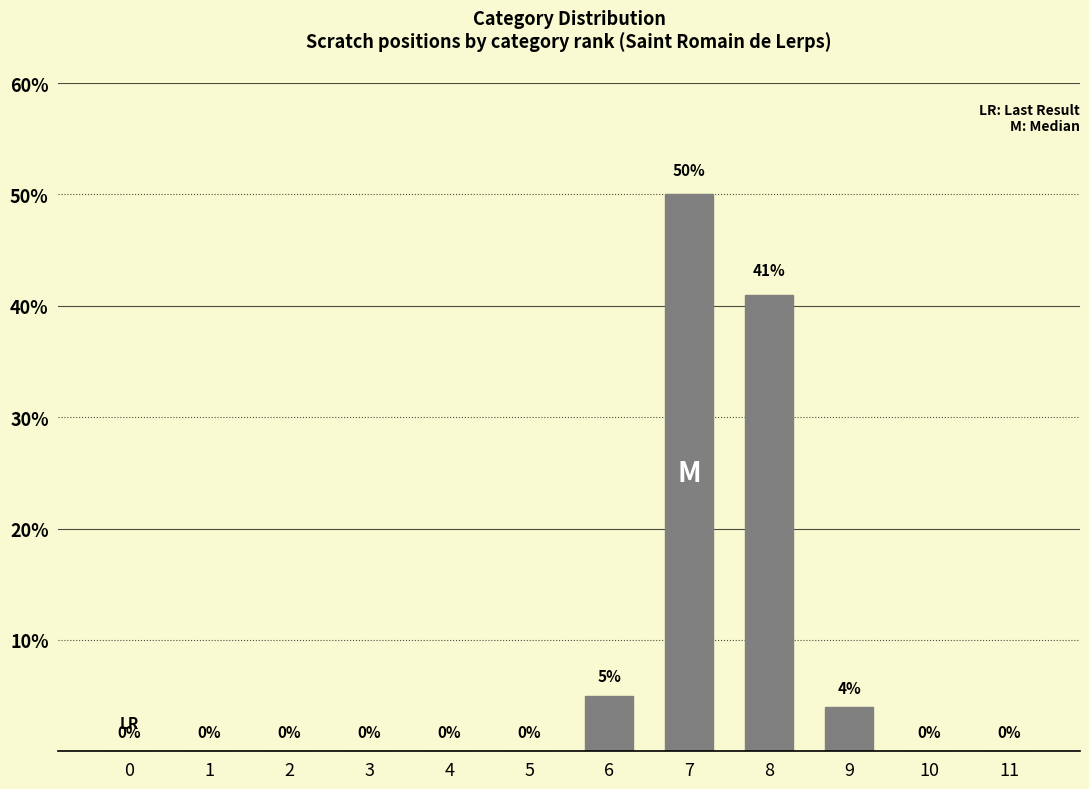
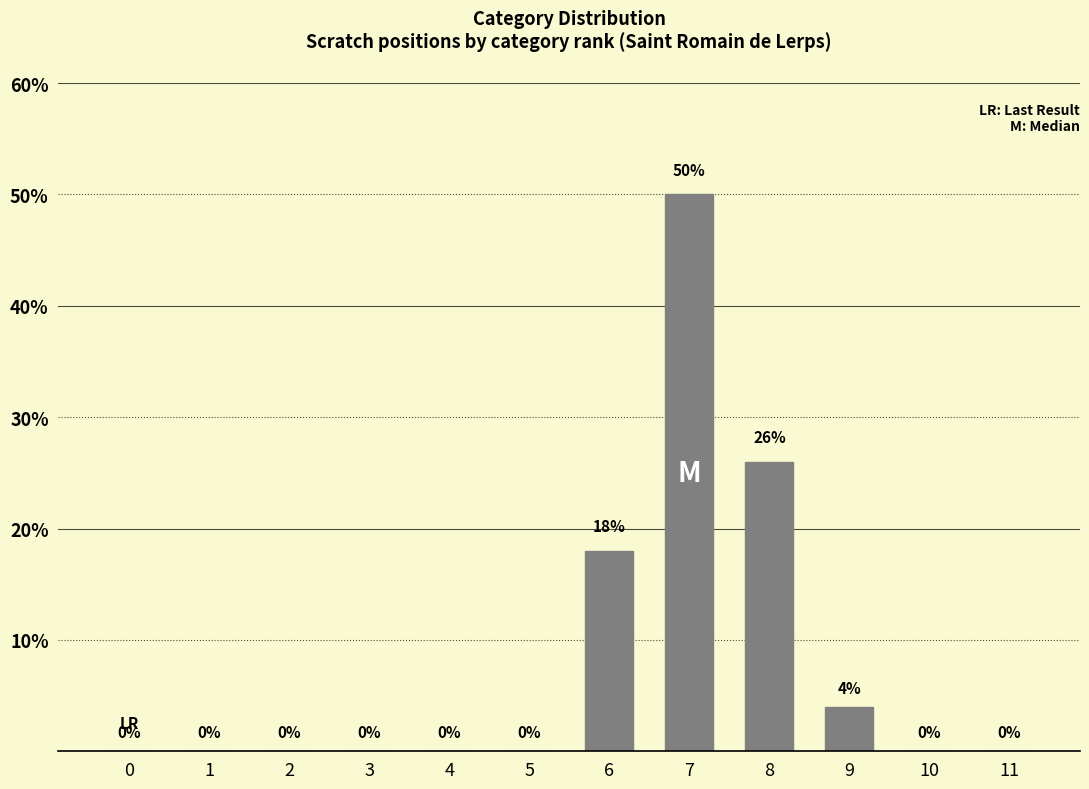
6: 5% -> 18%
8: 41% -> 26%
